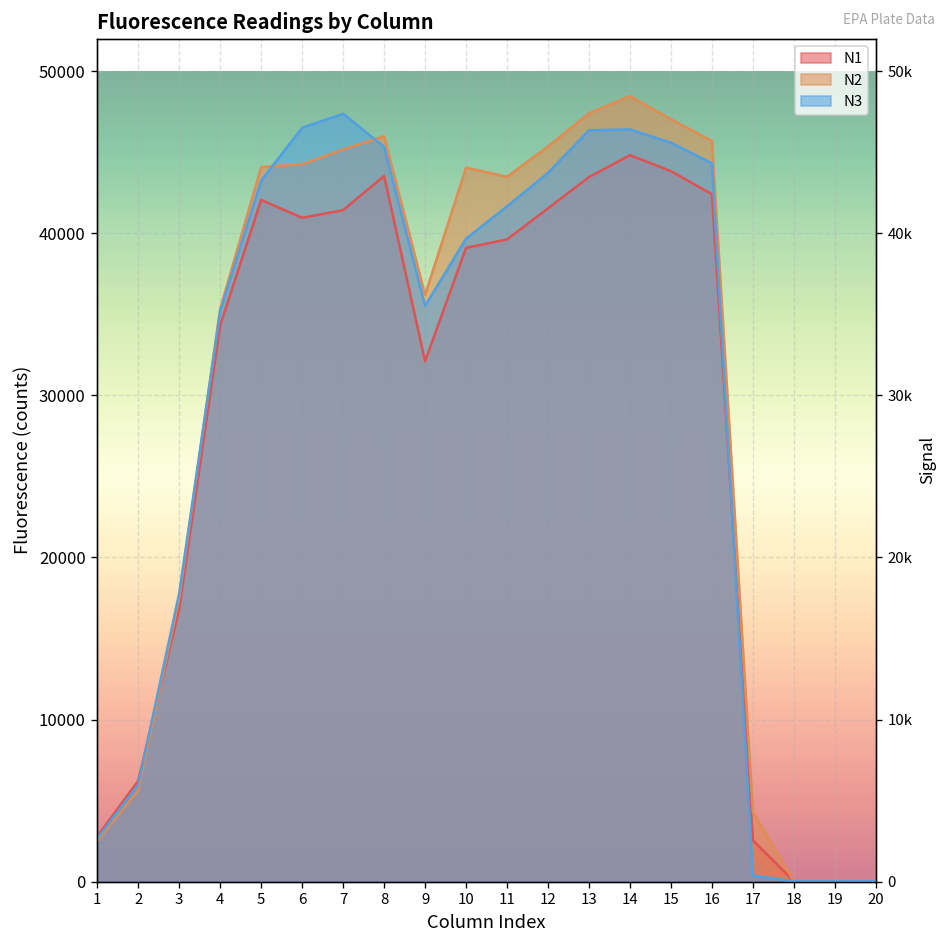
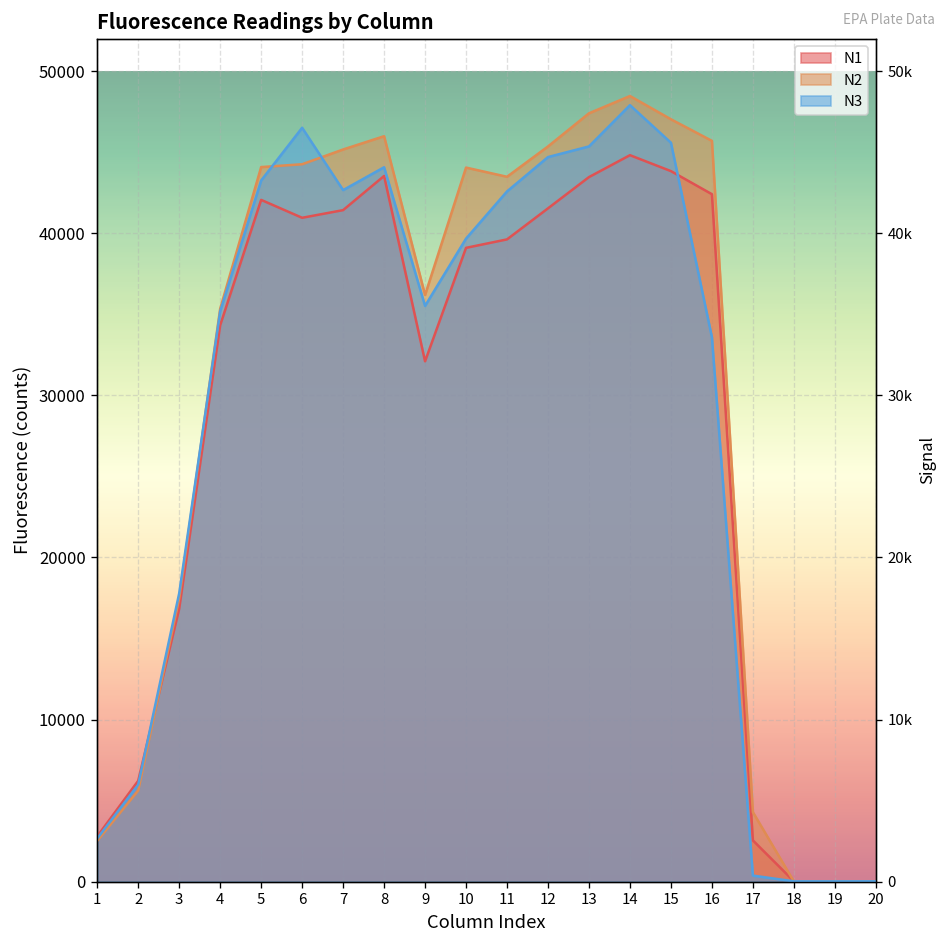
N3, 7: 47400 -> 42700
N3, 8: 45300 -> 44100
N3, 11: 41700 -> 42600
N3, 12: 43700 -> 44700
N3, 13: 46400 -> 45400
N3, 14: 46400 -> 47900
N3, 16: 44300 -> 33600
